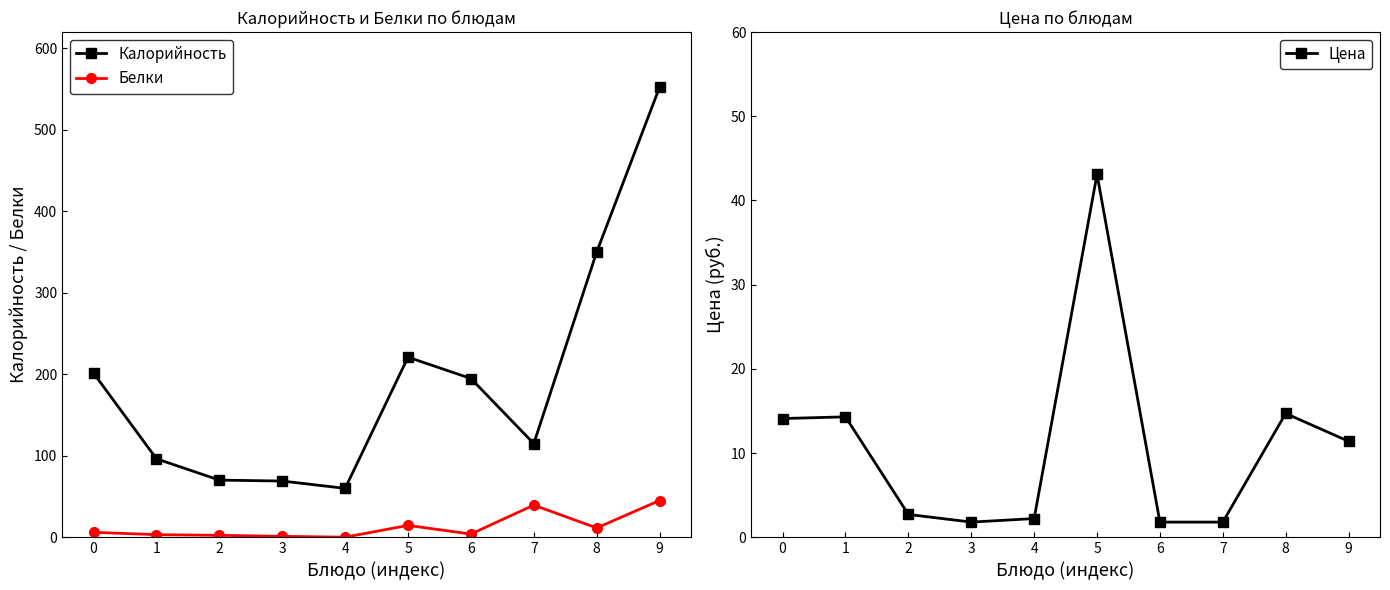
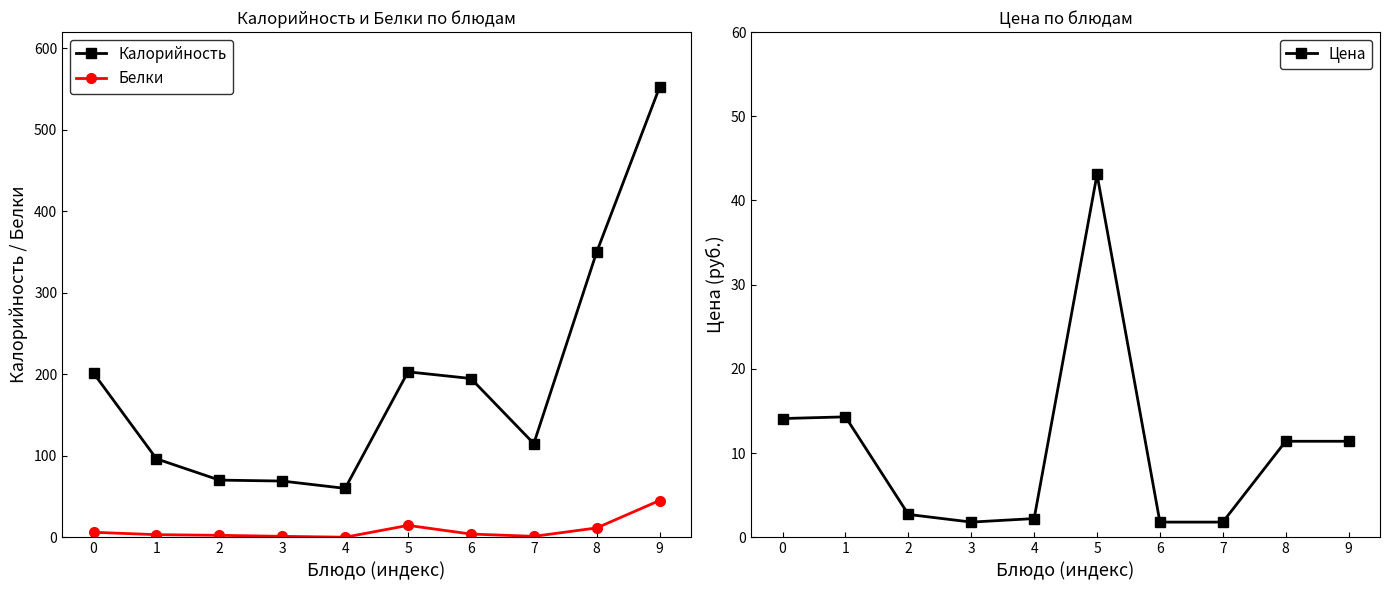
Калорийность и Белки по блюдам, Калорийность, 5: 220 -> 200
Калорийность и Белки по блюдам, Белки, 7: 40 -> 0
Цена по блюдам, 8: 15 -> 11
